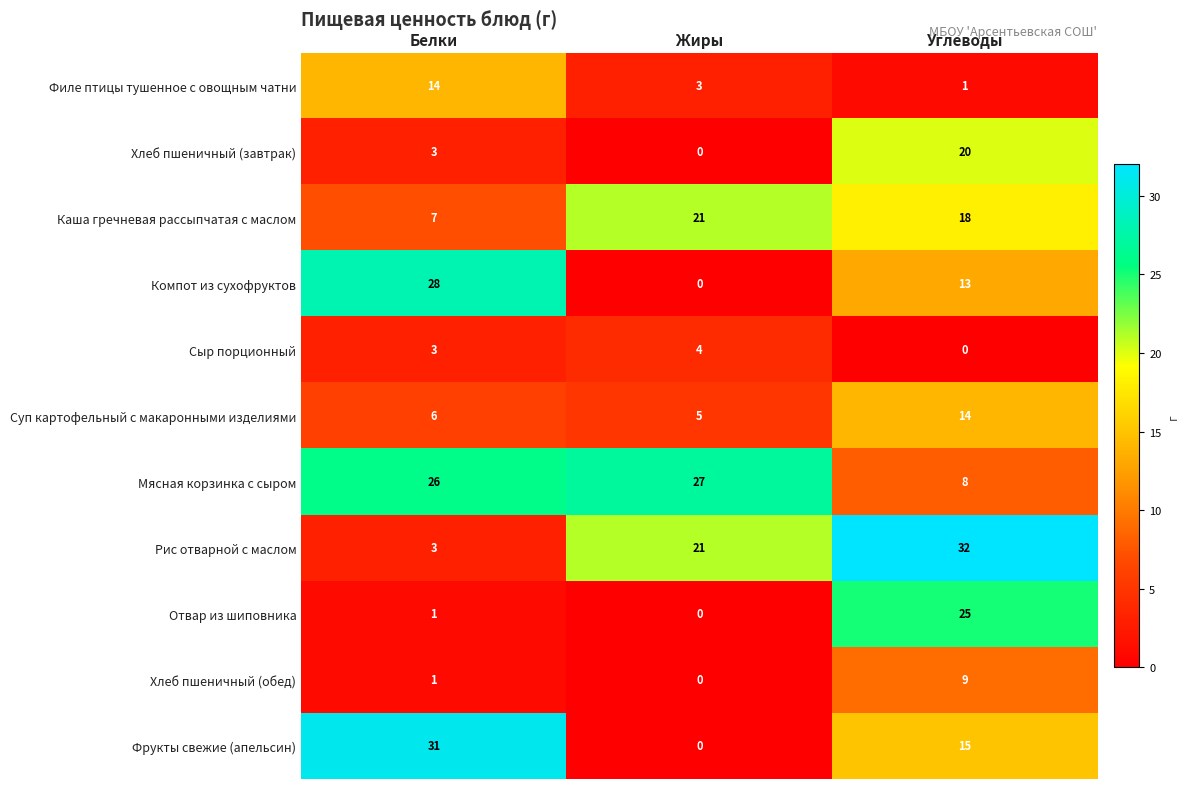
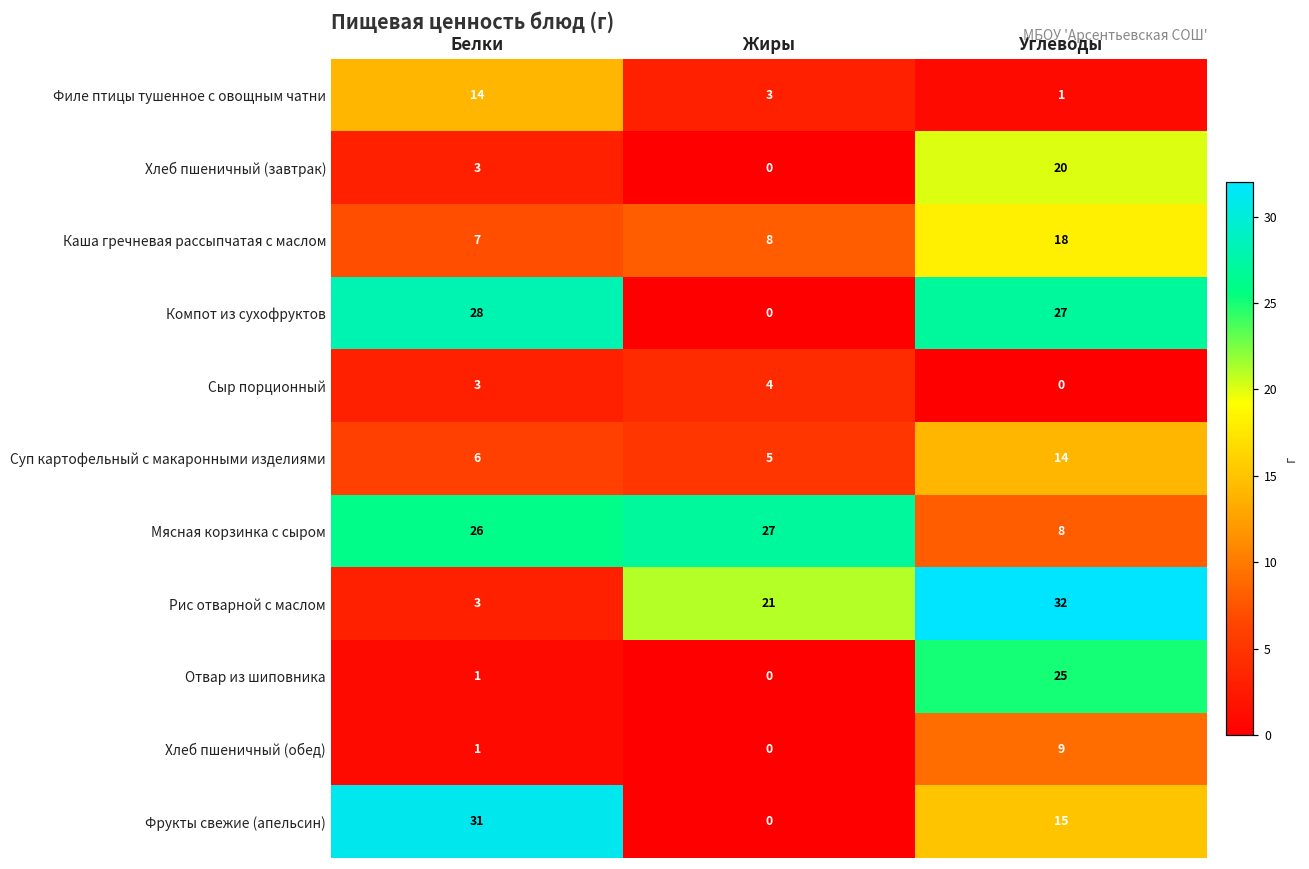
Каша гречневая рассыпчатая с маслом, Жиры: 21 -> 8
Компот из сухофруктов, Углеводы: 13 -> 27
